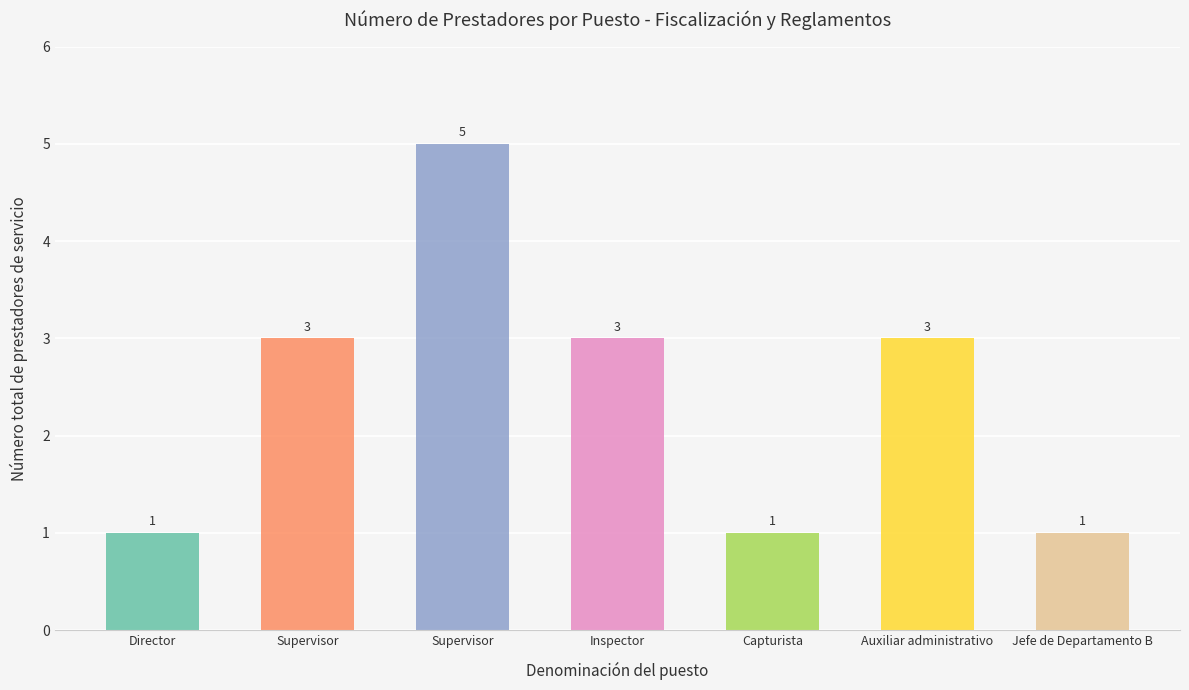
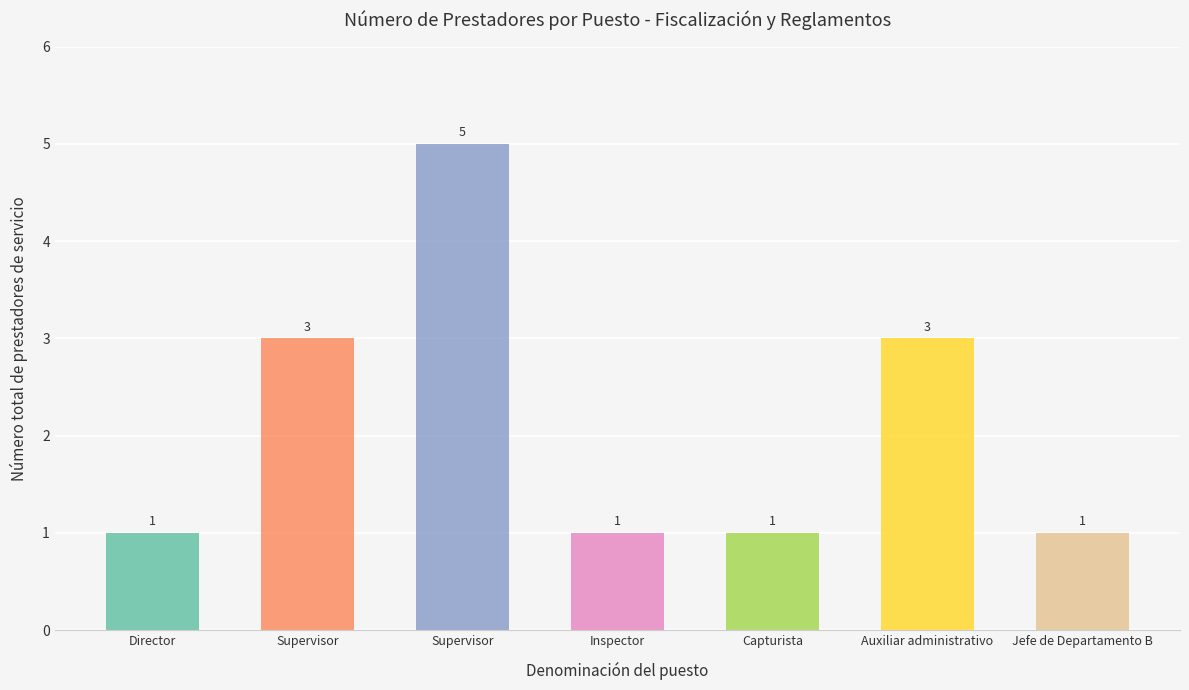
Inspector: 3 -> 1
